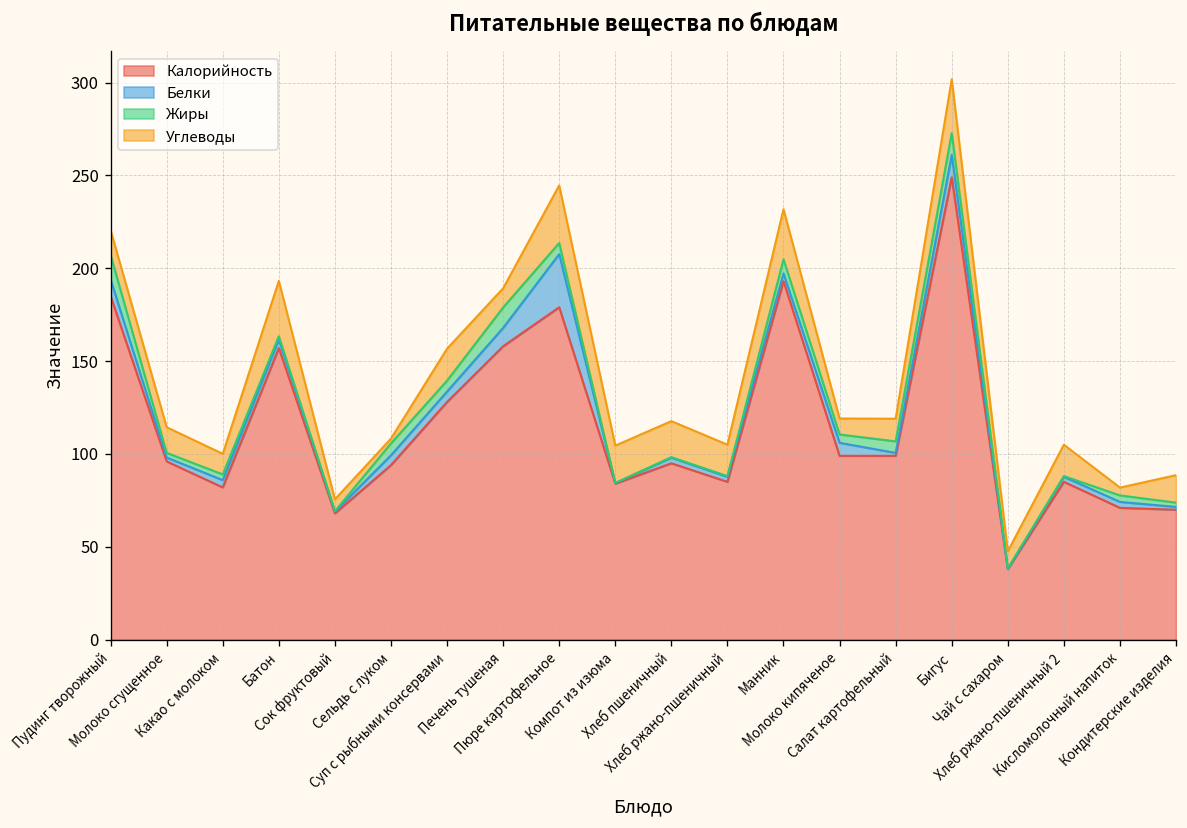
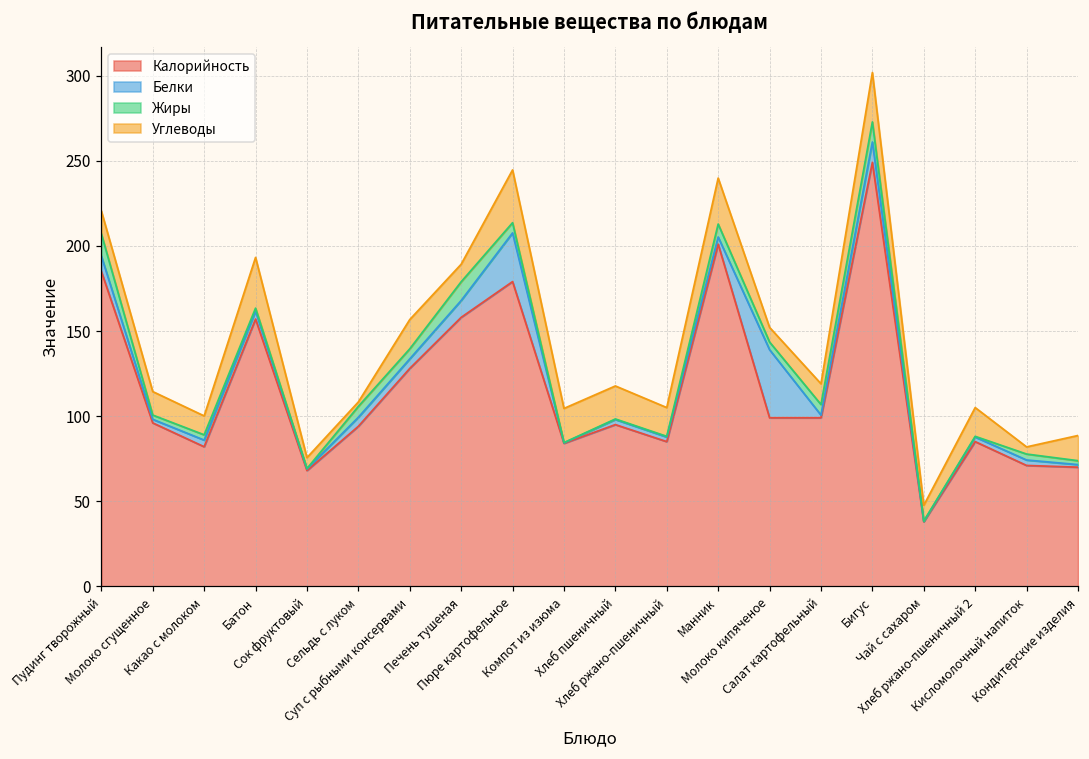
Калорийность, Манник: 193 -> 201
Белки, Молоко кипяченое: 7 -> 40
